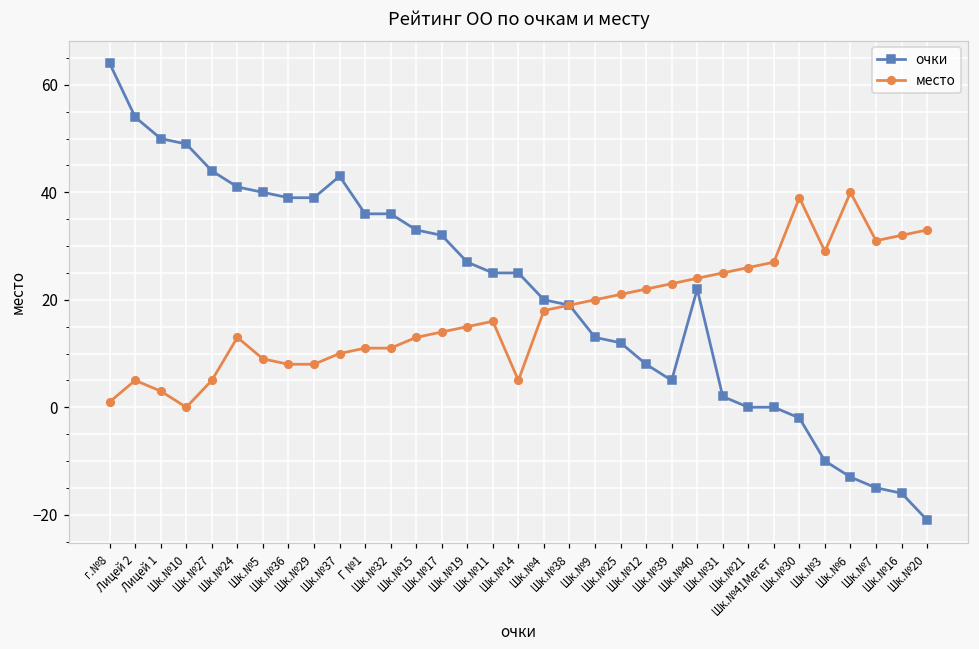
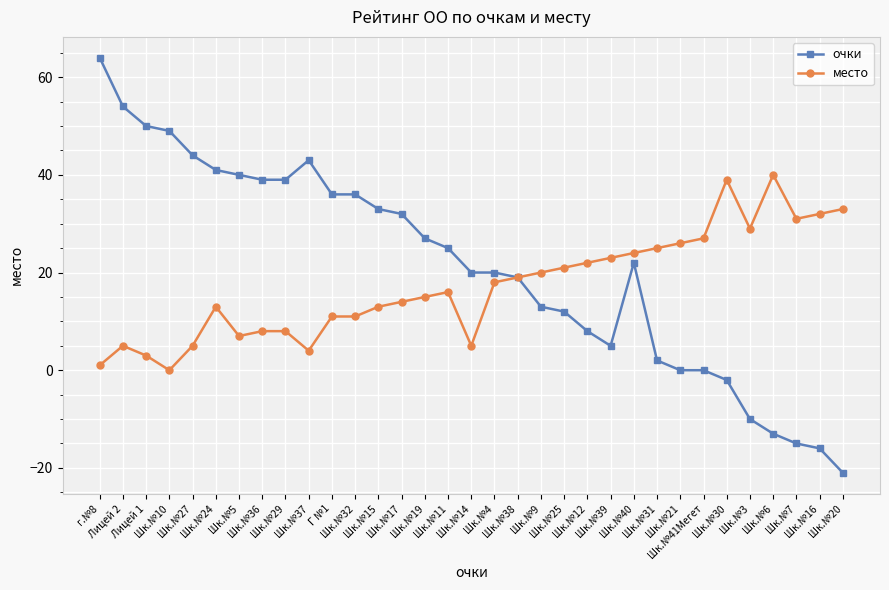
место, Шк.№5: 9 -> 7
место, Шк.№37: 10 -> 4
очки, Шк.№14: 25 -> 20
